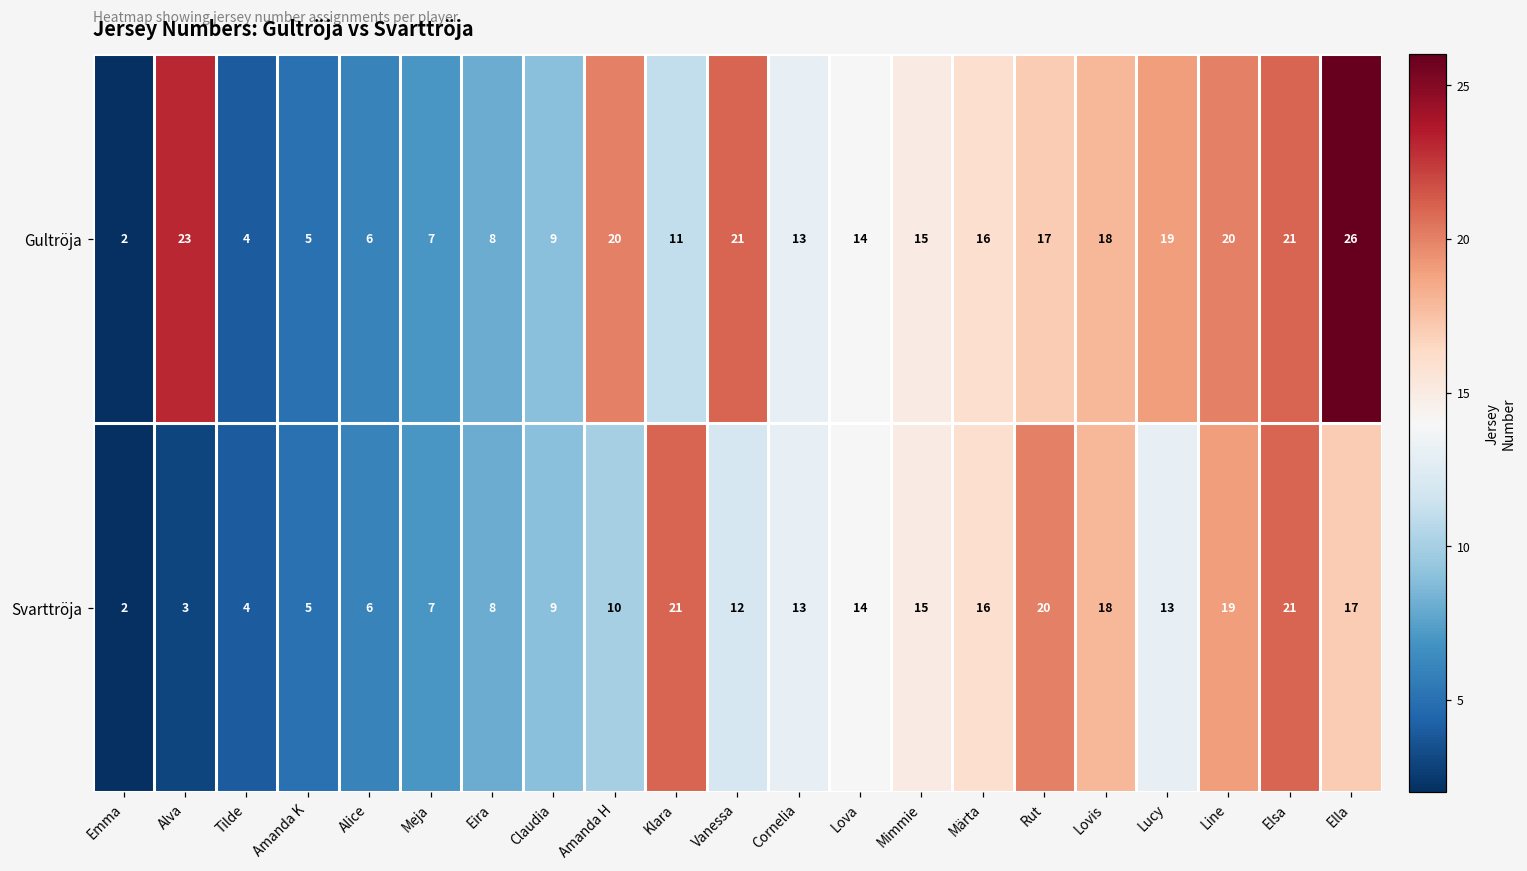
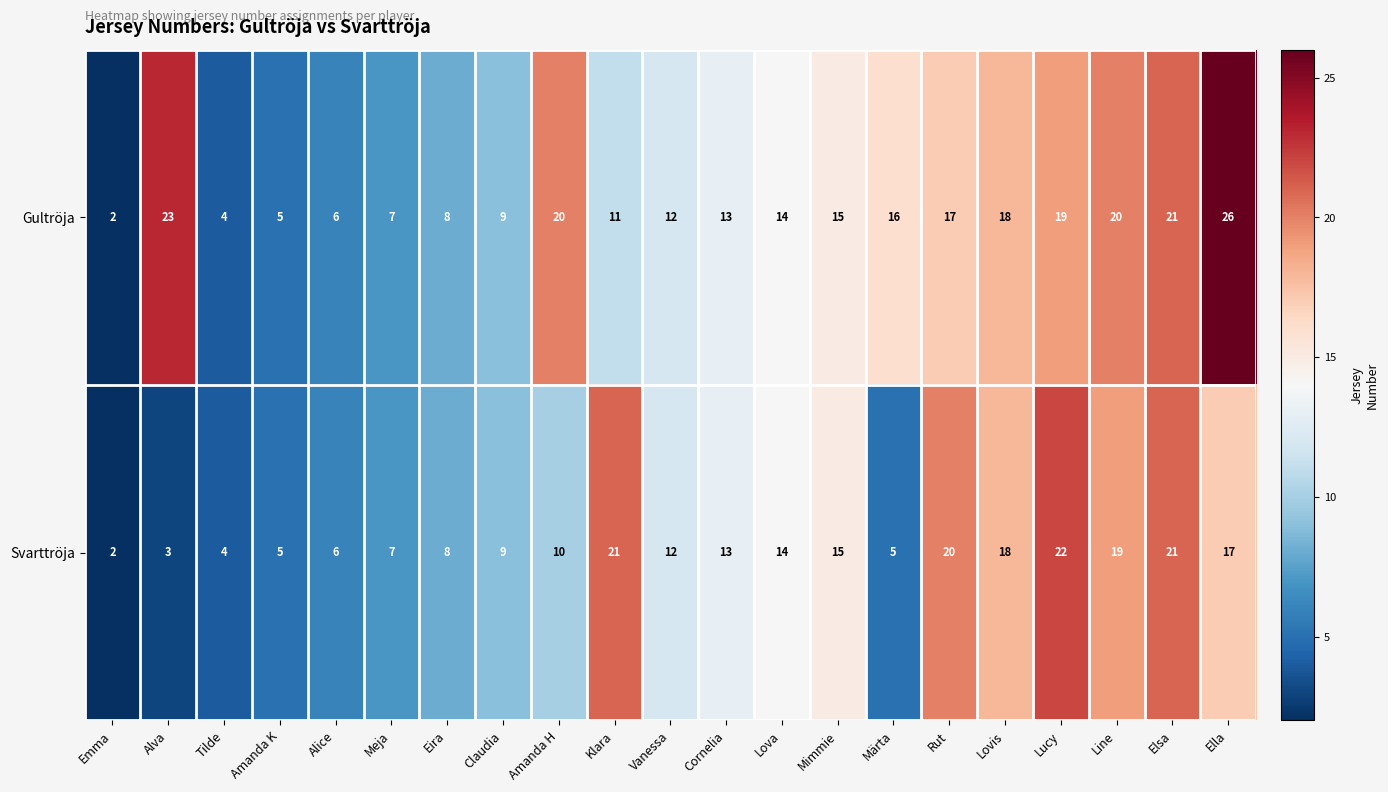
Gultröja, Vanessa: 21 -> 12
Svarttröja, Märta: 16 -> 5
Svarttröja, Lucy: 13 -> 22
